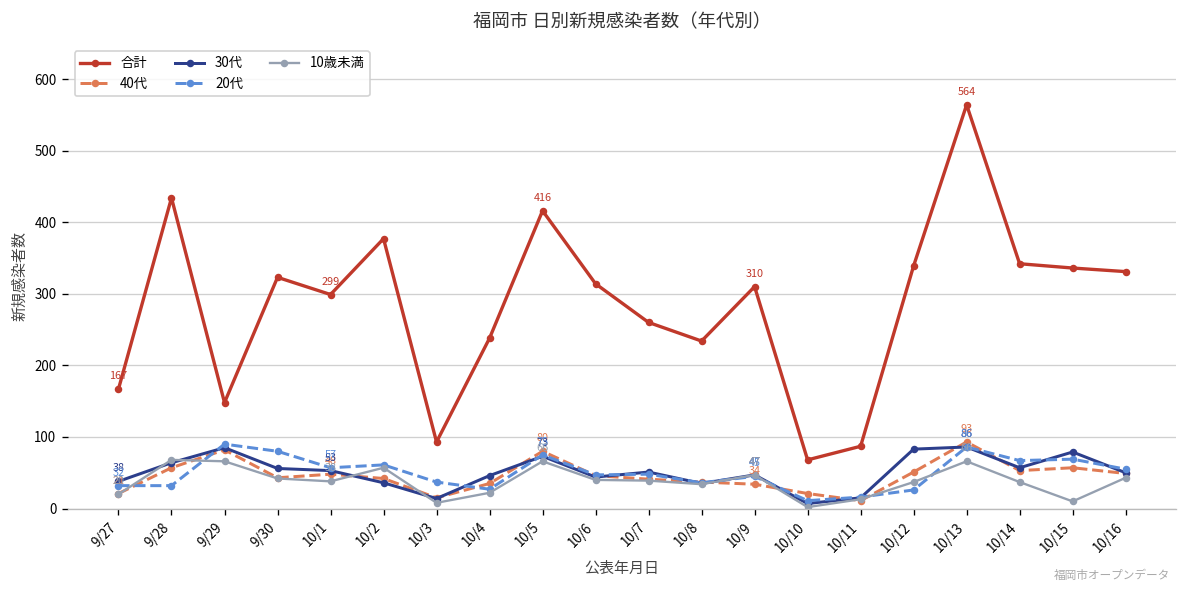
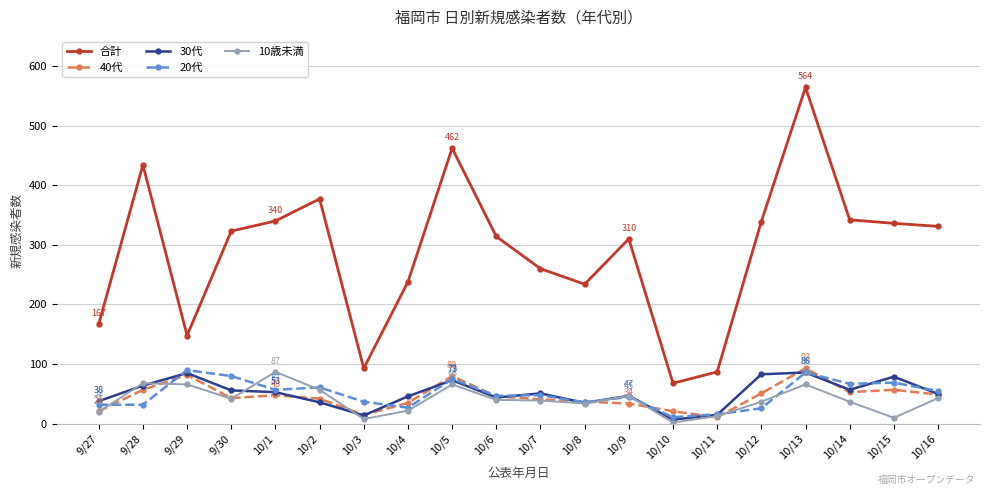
合計, 10/1: 299 -> 340
10歳未満, 10/1: 38 -> 87
合計, 10/5: 416 -> 462
